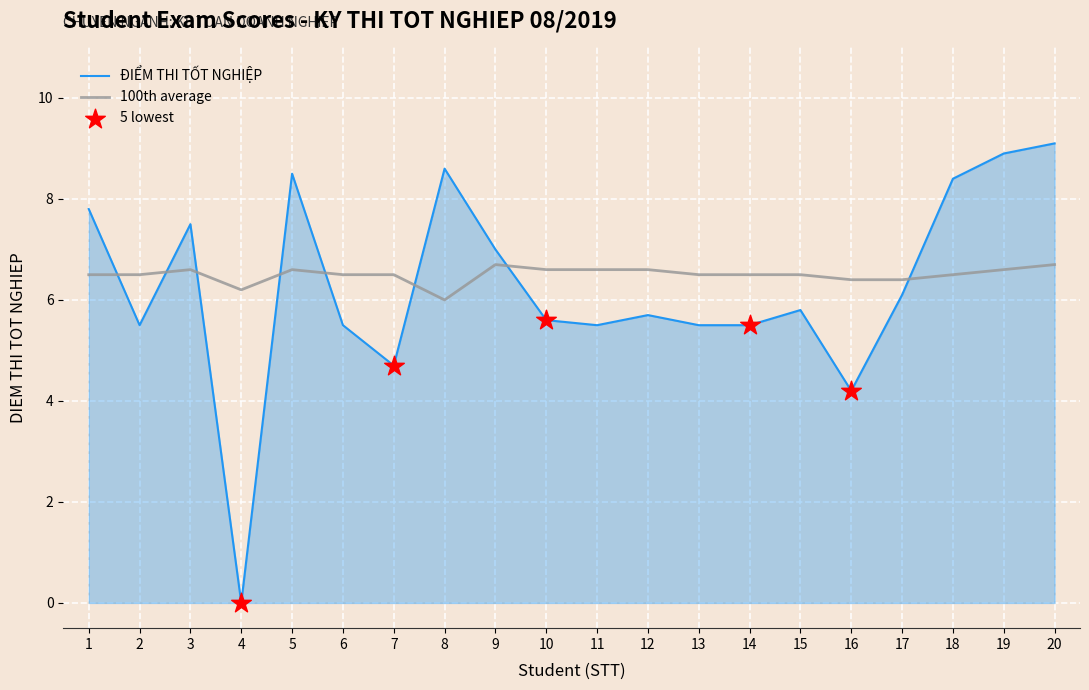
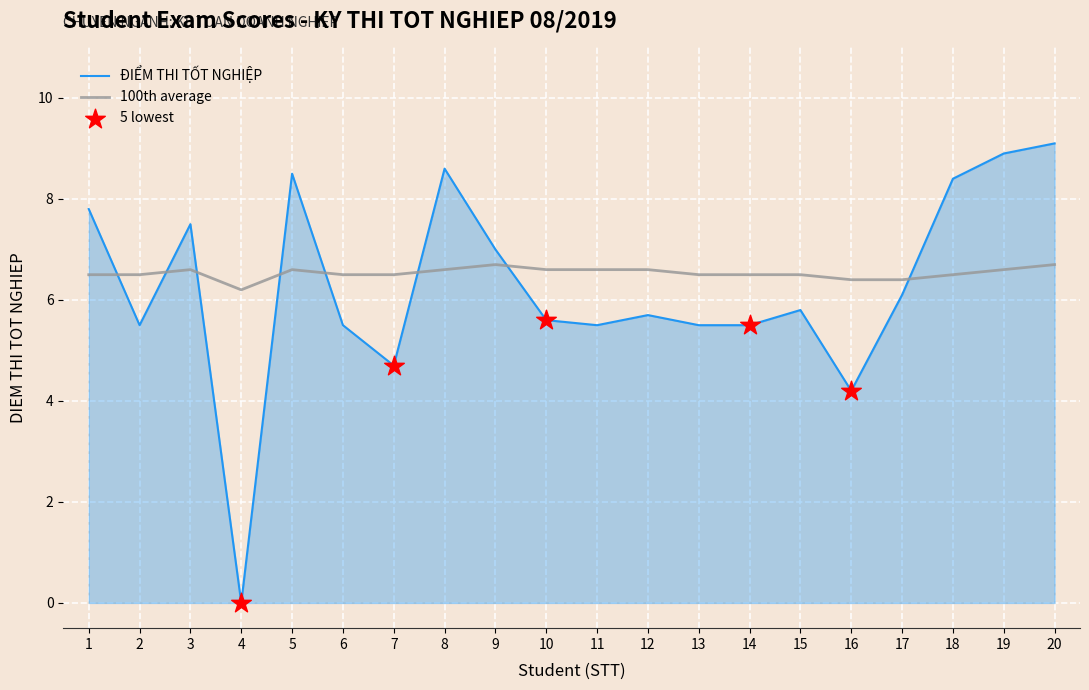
100th average, 8: 6.0 -> 6.6
